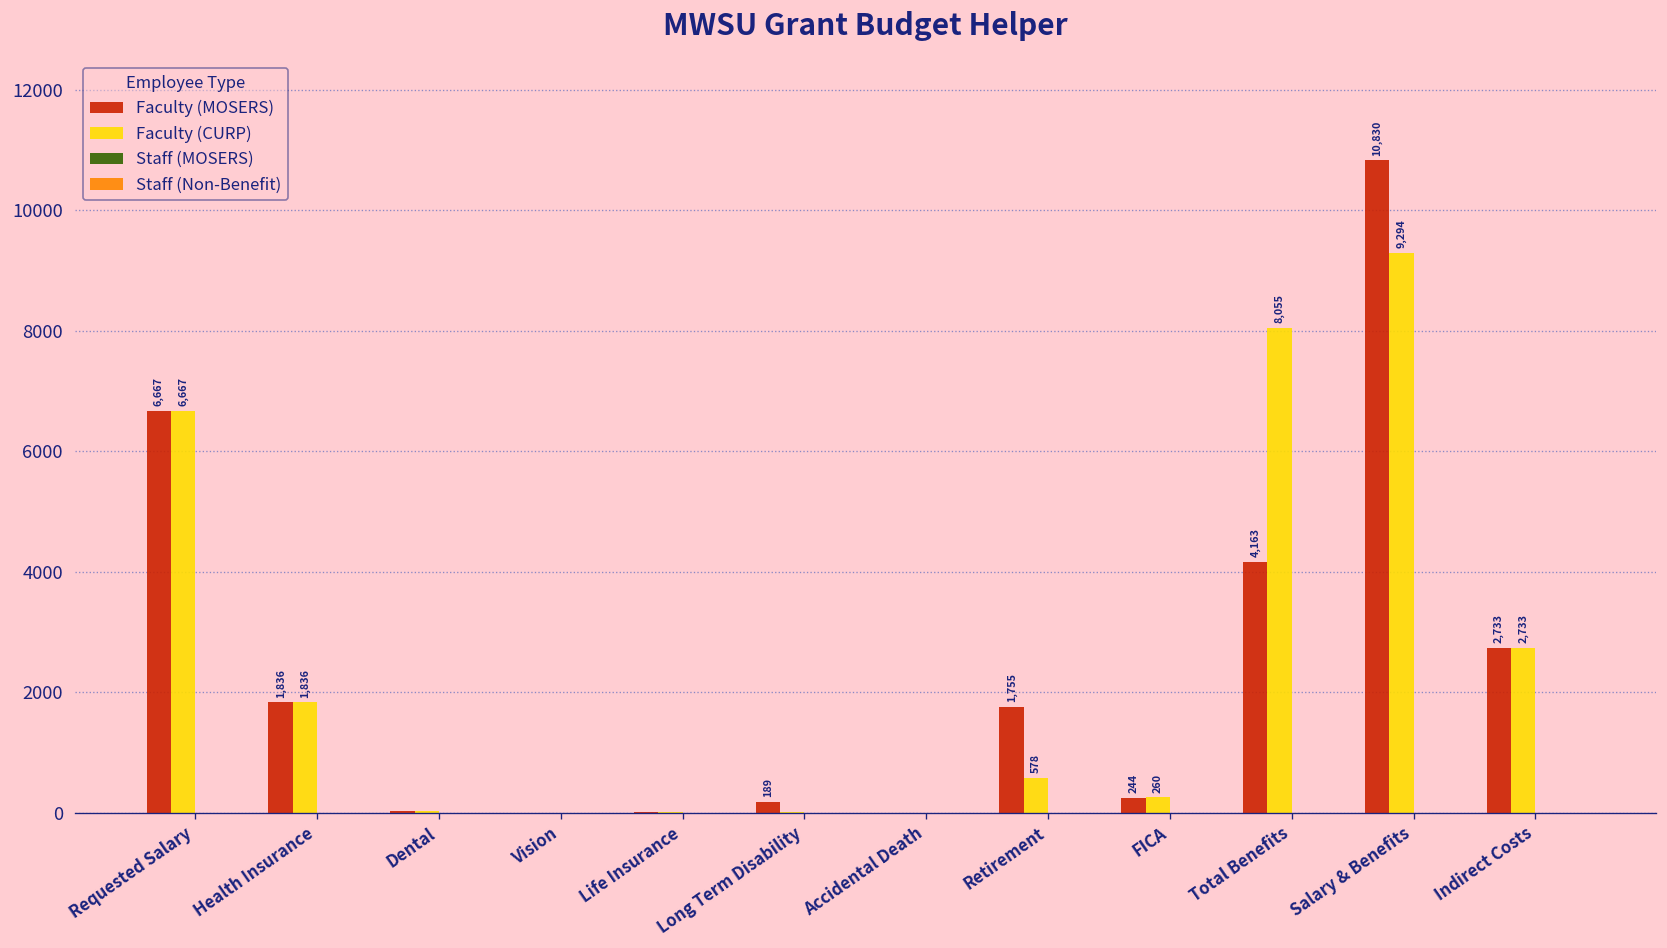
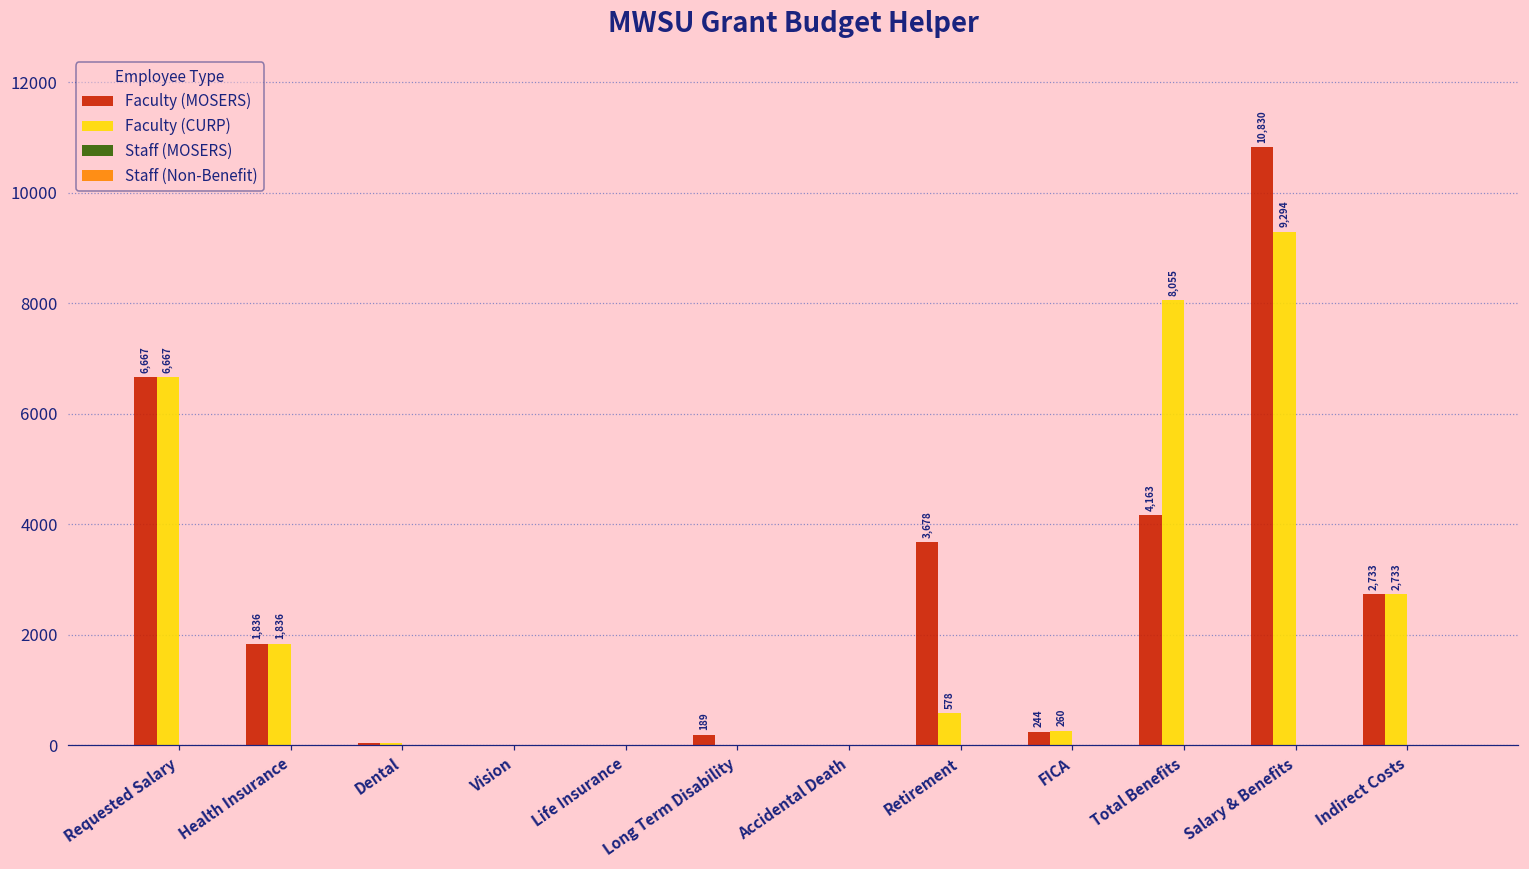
Faculty (MOSERS), Retirement: 1,755 -> 3,678
